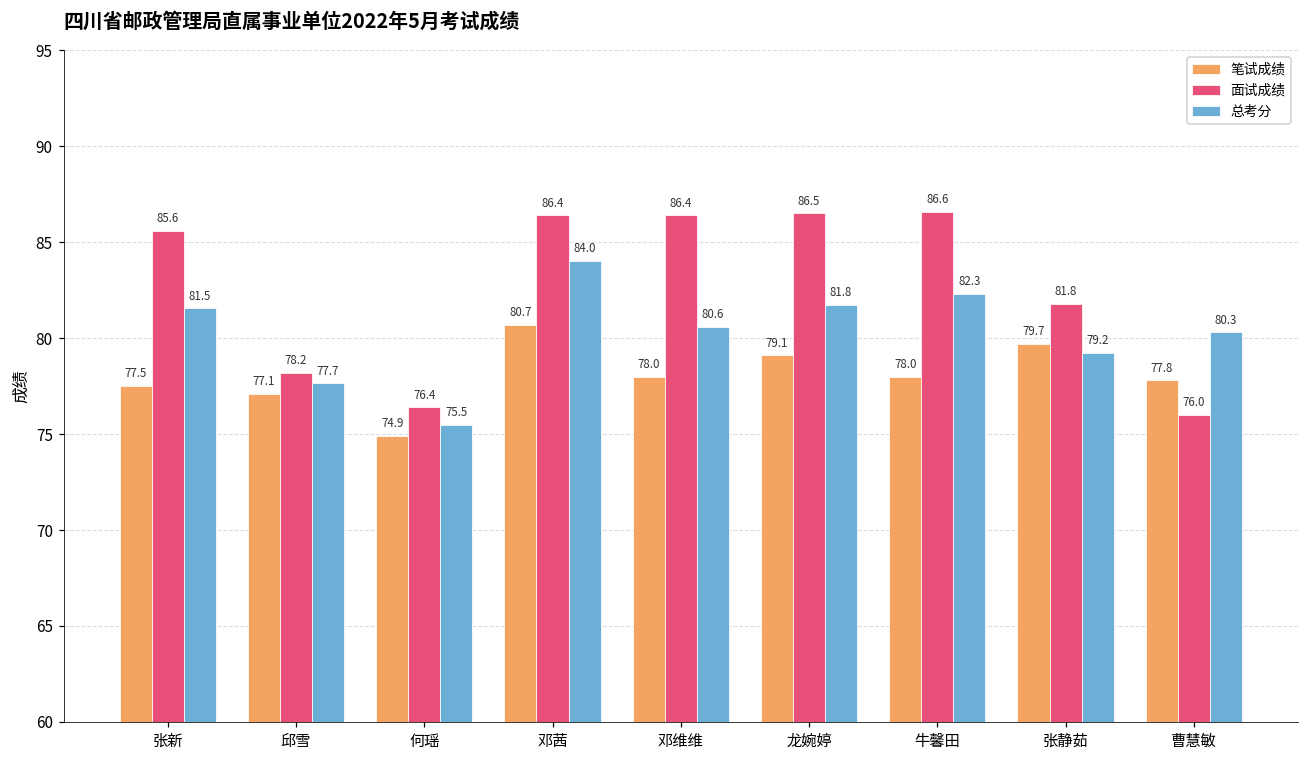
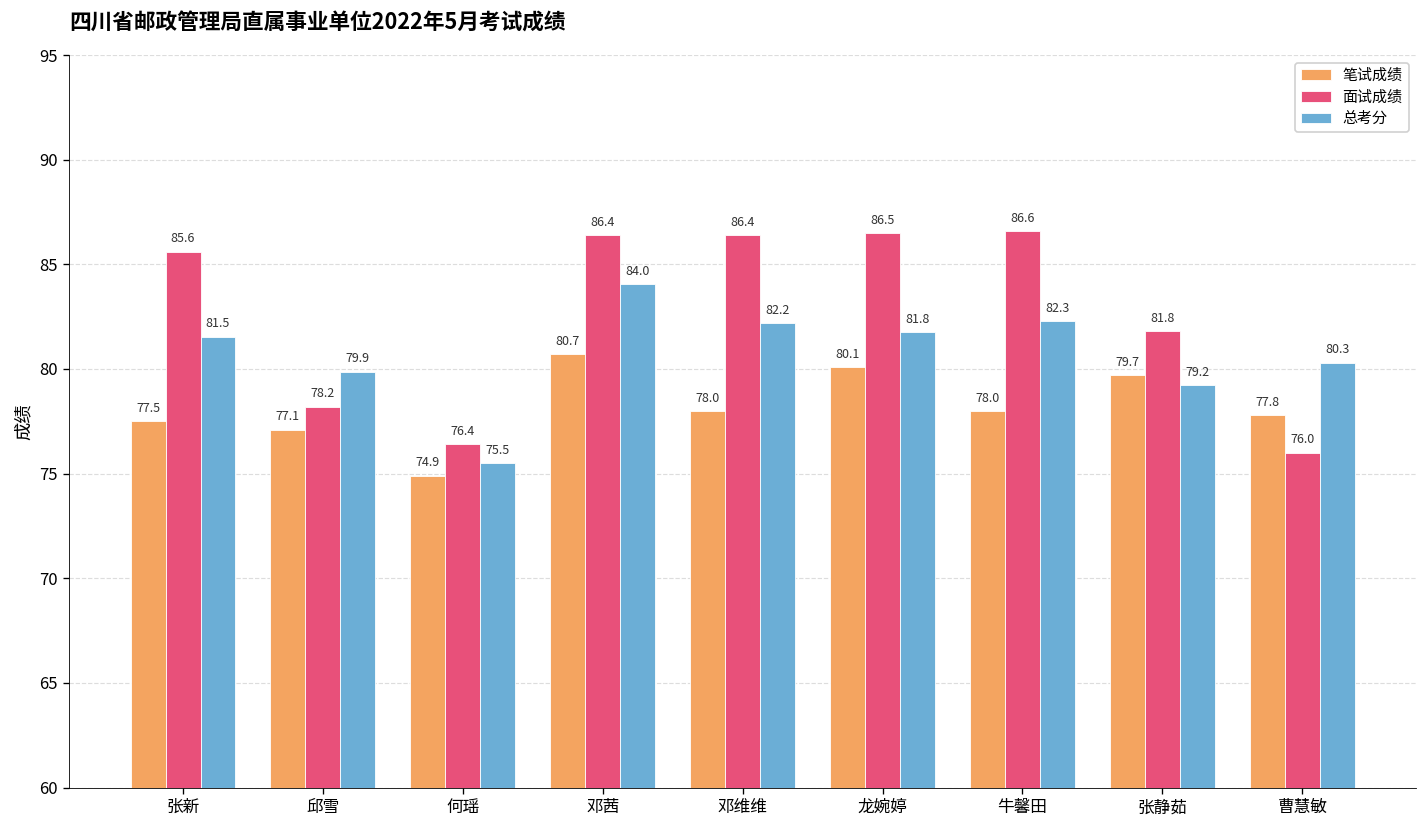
总考分, 邱雪: 77.7 -> 79.9
总考分, 邓维维: 80.6 -> 82.2
笔试成绩, 龙婉婷: 79.1 -> 80.1
